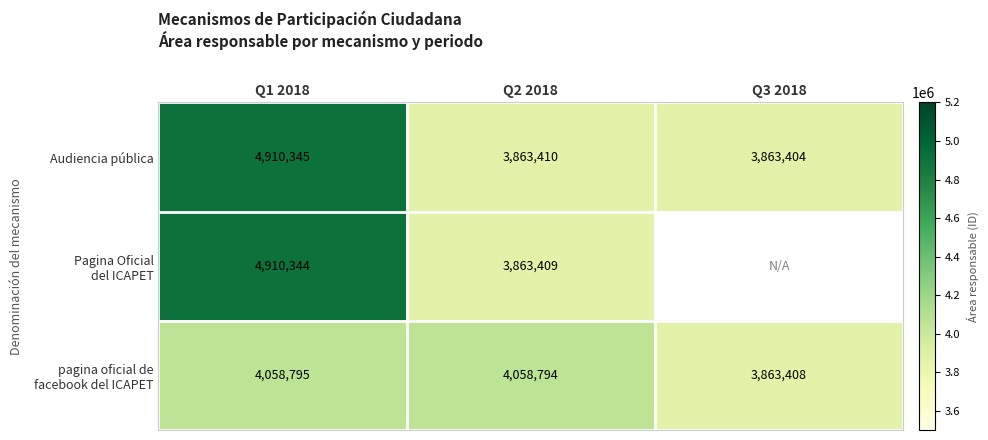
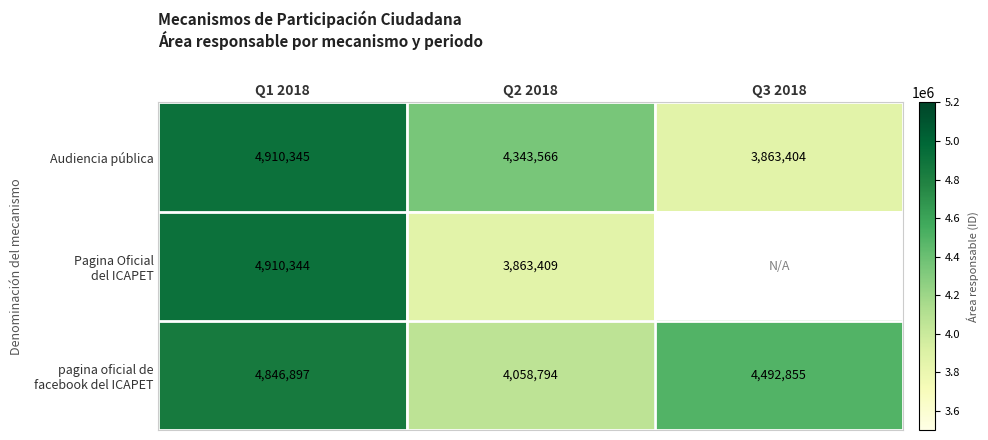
Audiencia pública, Q2 2018: 3,863,410 -> 4,343,566
pagina oficial de facebook del ICAPET, Q1 2018: 4,058,795 -> 4,846,897
pagina oficial de facebook del ICAPET, Q3 2018: 3,863,408 -> 4,492,855
